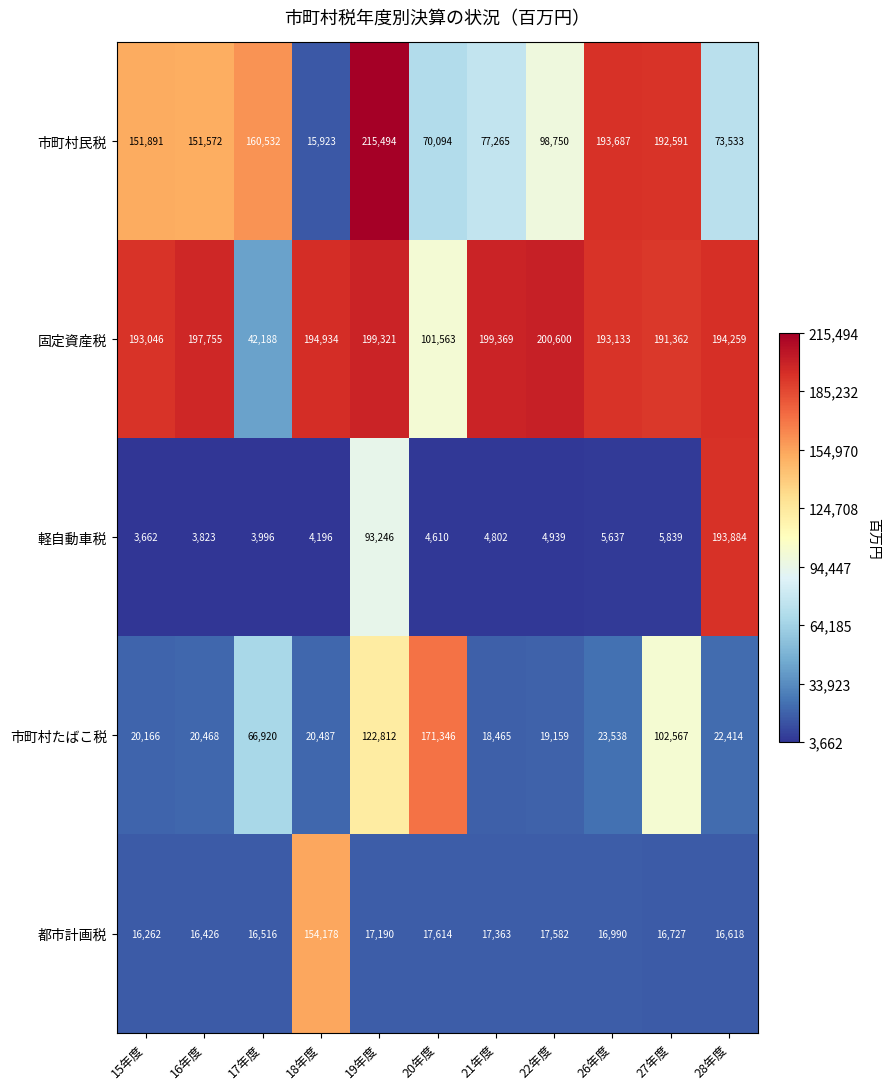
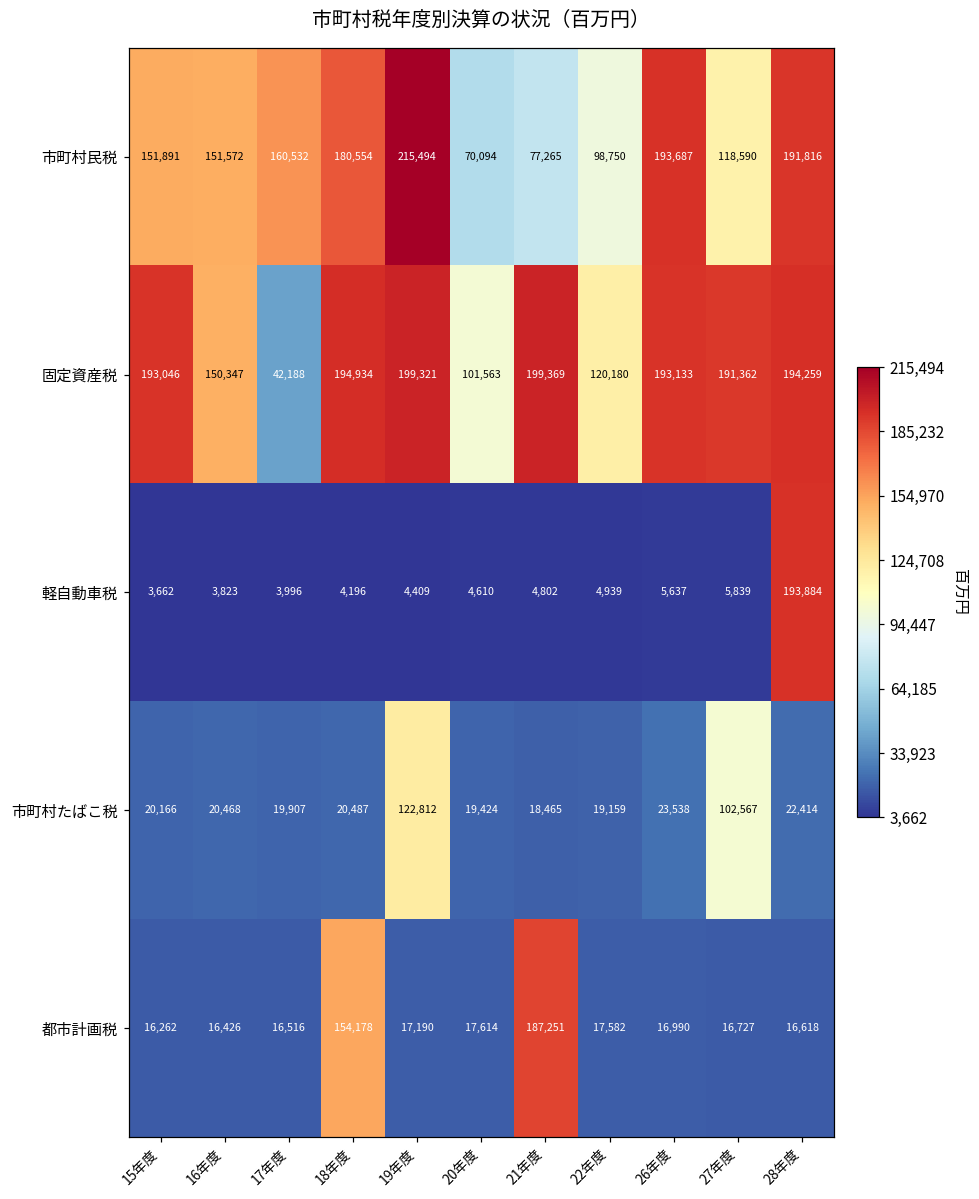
市町村民税, 18年度: 15,923 -> 180,554
市町村民税, 27年度: 192,591 -> 118,590
市町村民税, 28年度: 73,533 -> 191,816
固定資産税, 16年度: 197,755 -> 150,347
固定資産税, 22年度: 200,600 -> 120,180
軽自動車税, 19年度: 93,246 -> 4,409
市町村たばこ税, 17年度: 66,920 -> 19,907
市町村たばこ税, 20年度: 171,346 -> 19,424
都市計画税, 21年度: 17,363 -> 187,251
